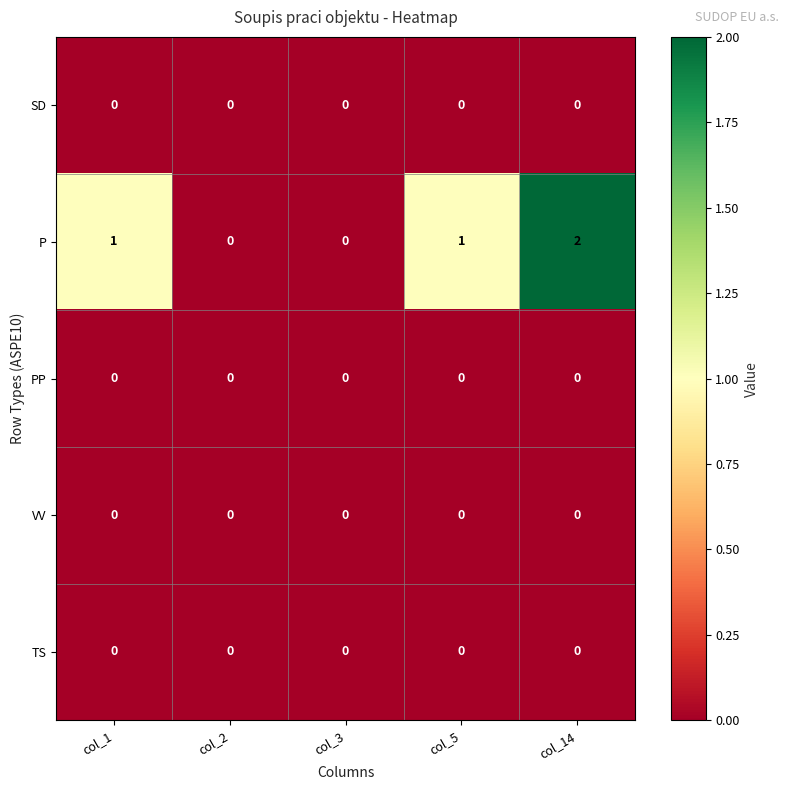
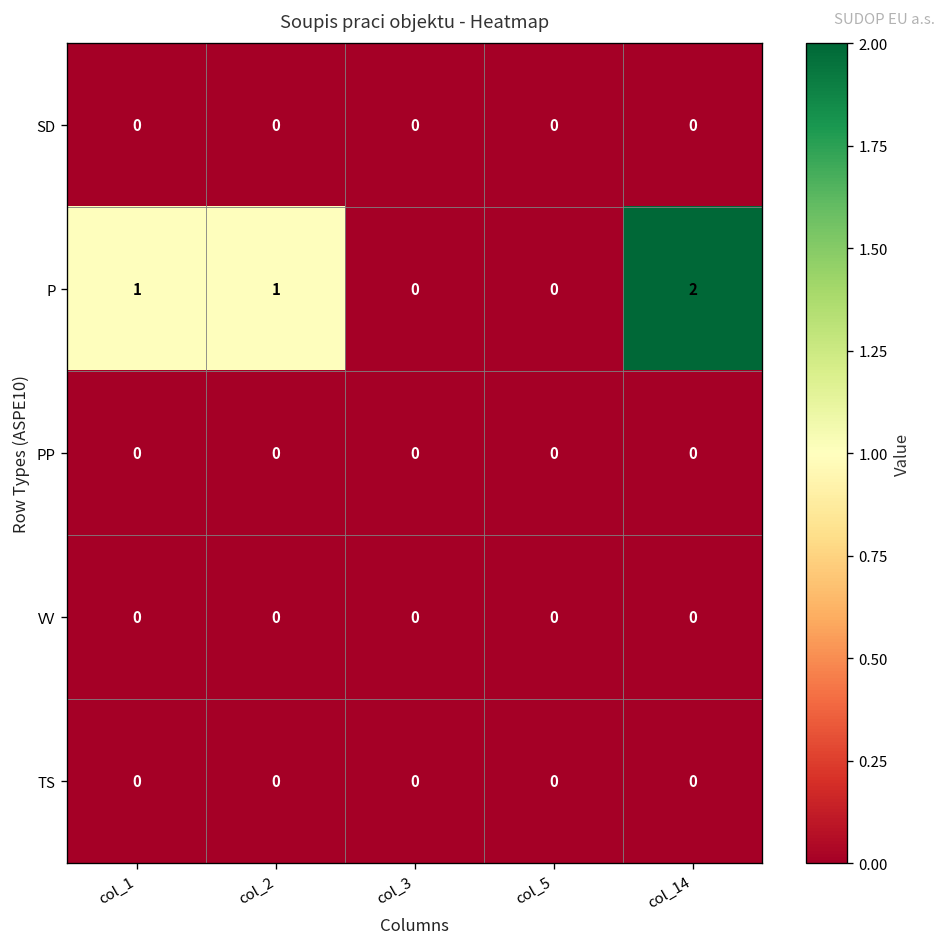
P, col_2: 0 -> 1
P, col_5: 1 -> 0
